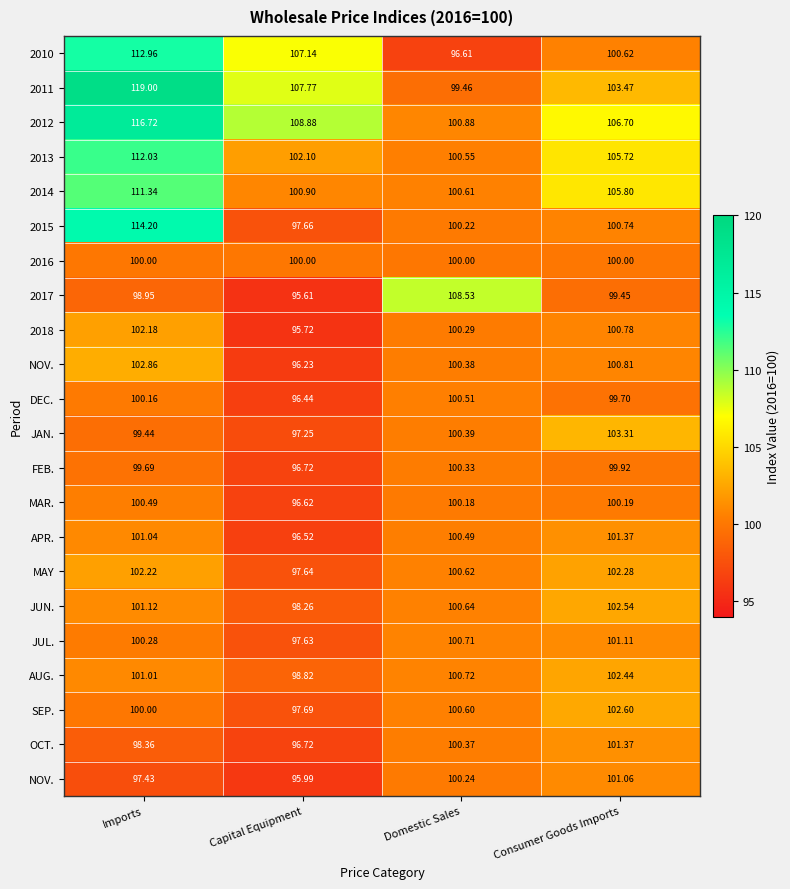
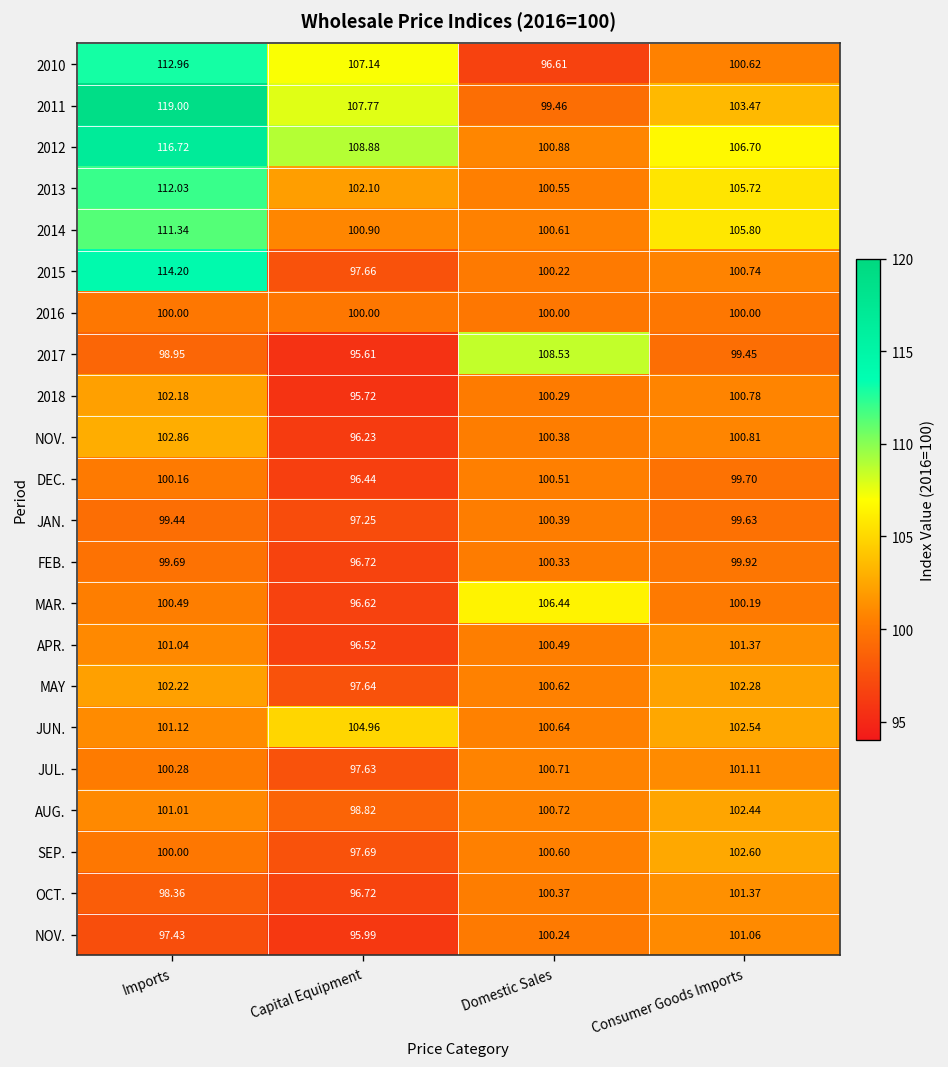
JAN., Consumer Goods Imports: 103.31 -> 99.63
MAR., Domestic Sales: 100.18 -> 106.44
JUN., Capital Equipment: 98.26 -> 104.96
